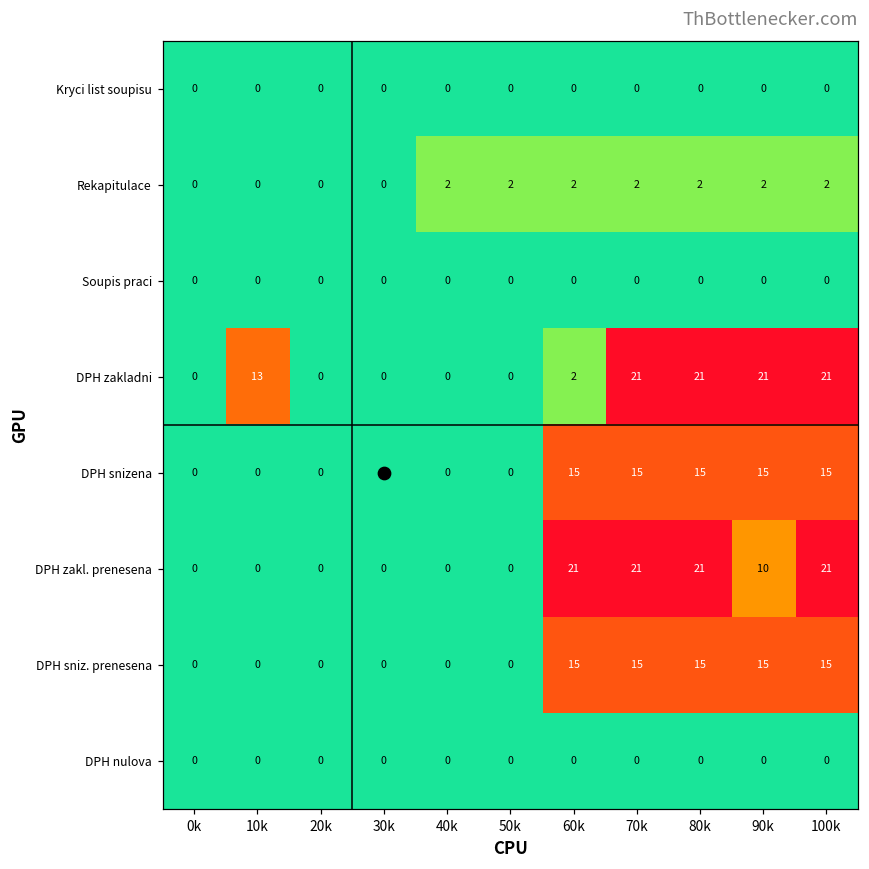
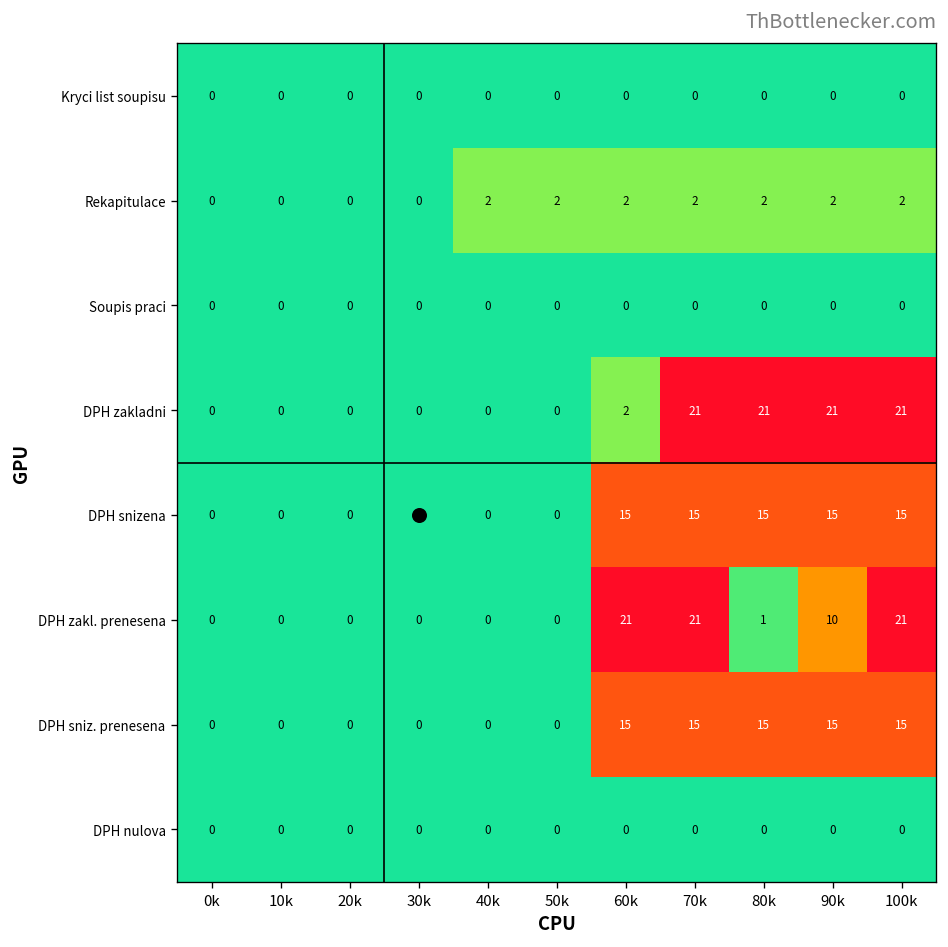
DPH zakladni, 10k: 13 -> 0
DPH zakl. prenesena, 80k: 21 -> 1
